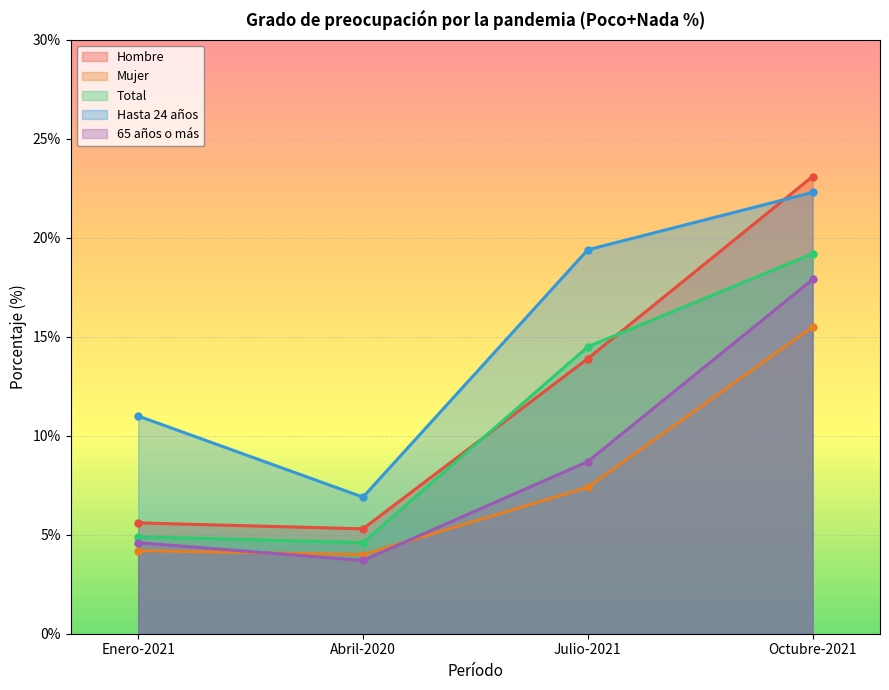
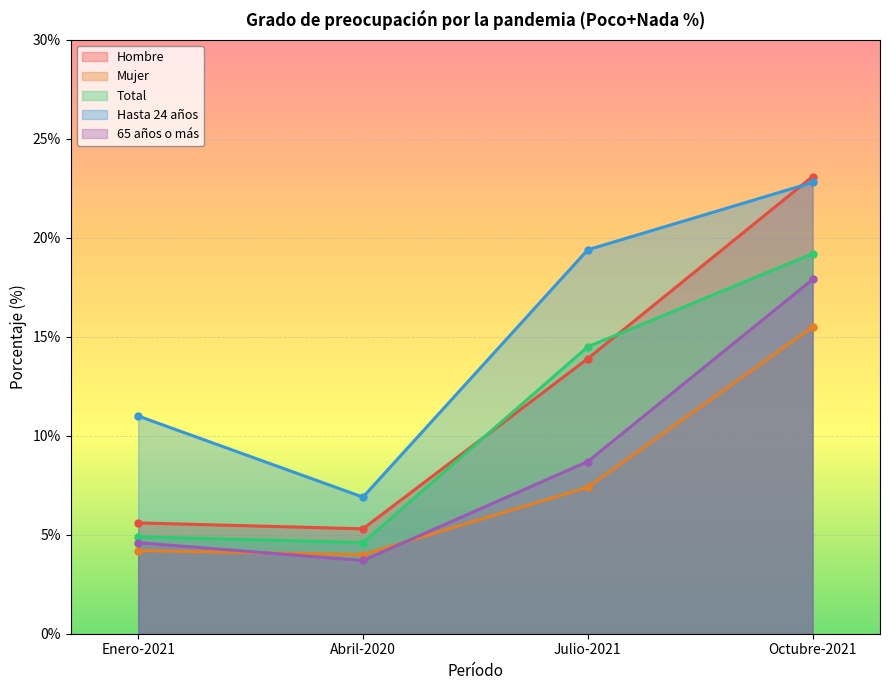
Hasta 24 años, Octubre-2021: 22.3% -> 22.8%
